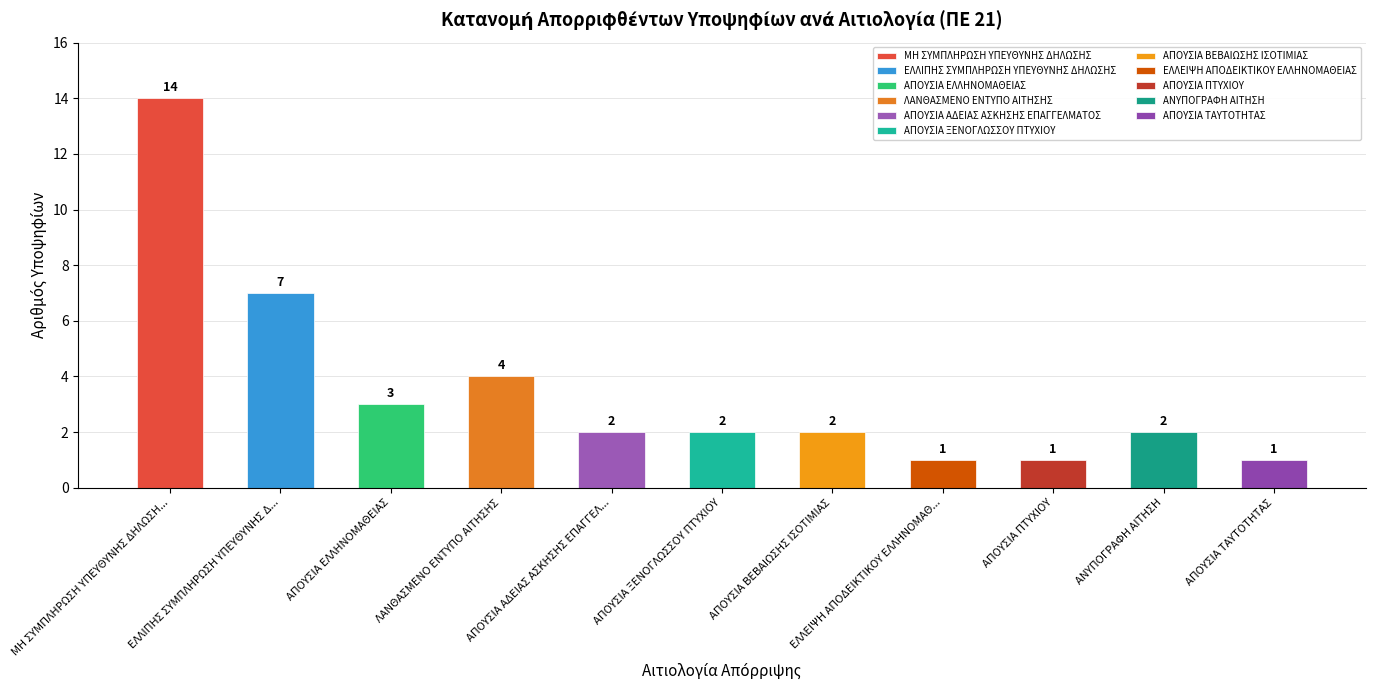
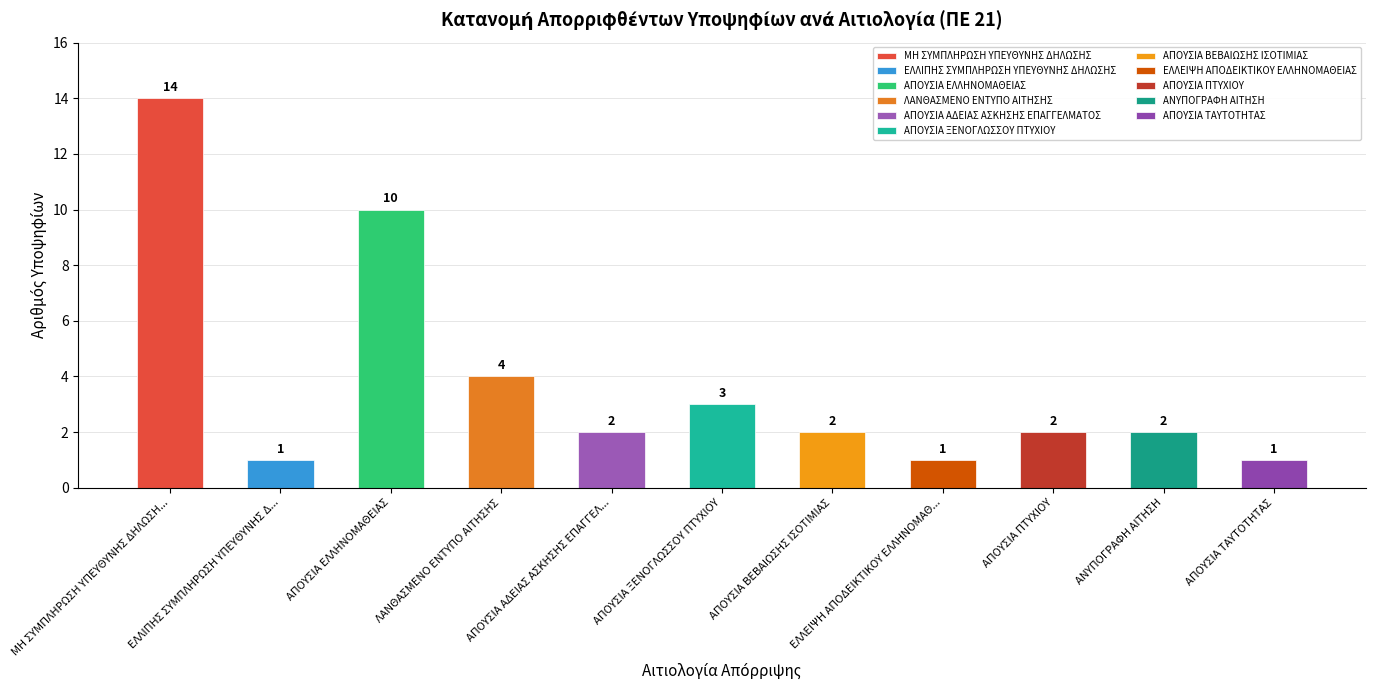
ΕΛΛΙΠΗΣ ΣΥΜΠΛΗΡΩΣΗ ΥΠΕΥΘΥΝΗΣ Δ...: 7 -> 1
ΑΠΟΥΣΙΑ ΕΛΛΗΝΟΜΑΘΕΙΑΣ: 3 -> 10
ΑΠΟΥΣΙΑ ΞΕΝΟΓΛΩΣΣΟΥ ΠΤΥΧΙΟΥ: 2 -> 3
ΑΠΟΥΣΙΑ ΠΤΥΧΙΟΥ: 1 -> 2
